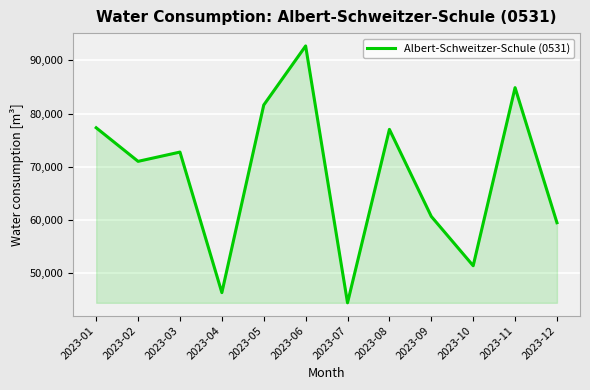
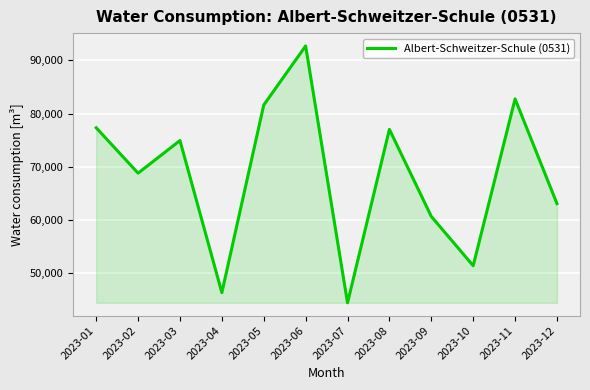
2023-02: 71,000 -> 69,000
2023-03: 73,000 -> 75,000
2023-11: 85,000 -> 83,000
2023-12: 59,000 -> 63,000
